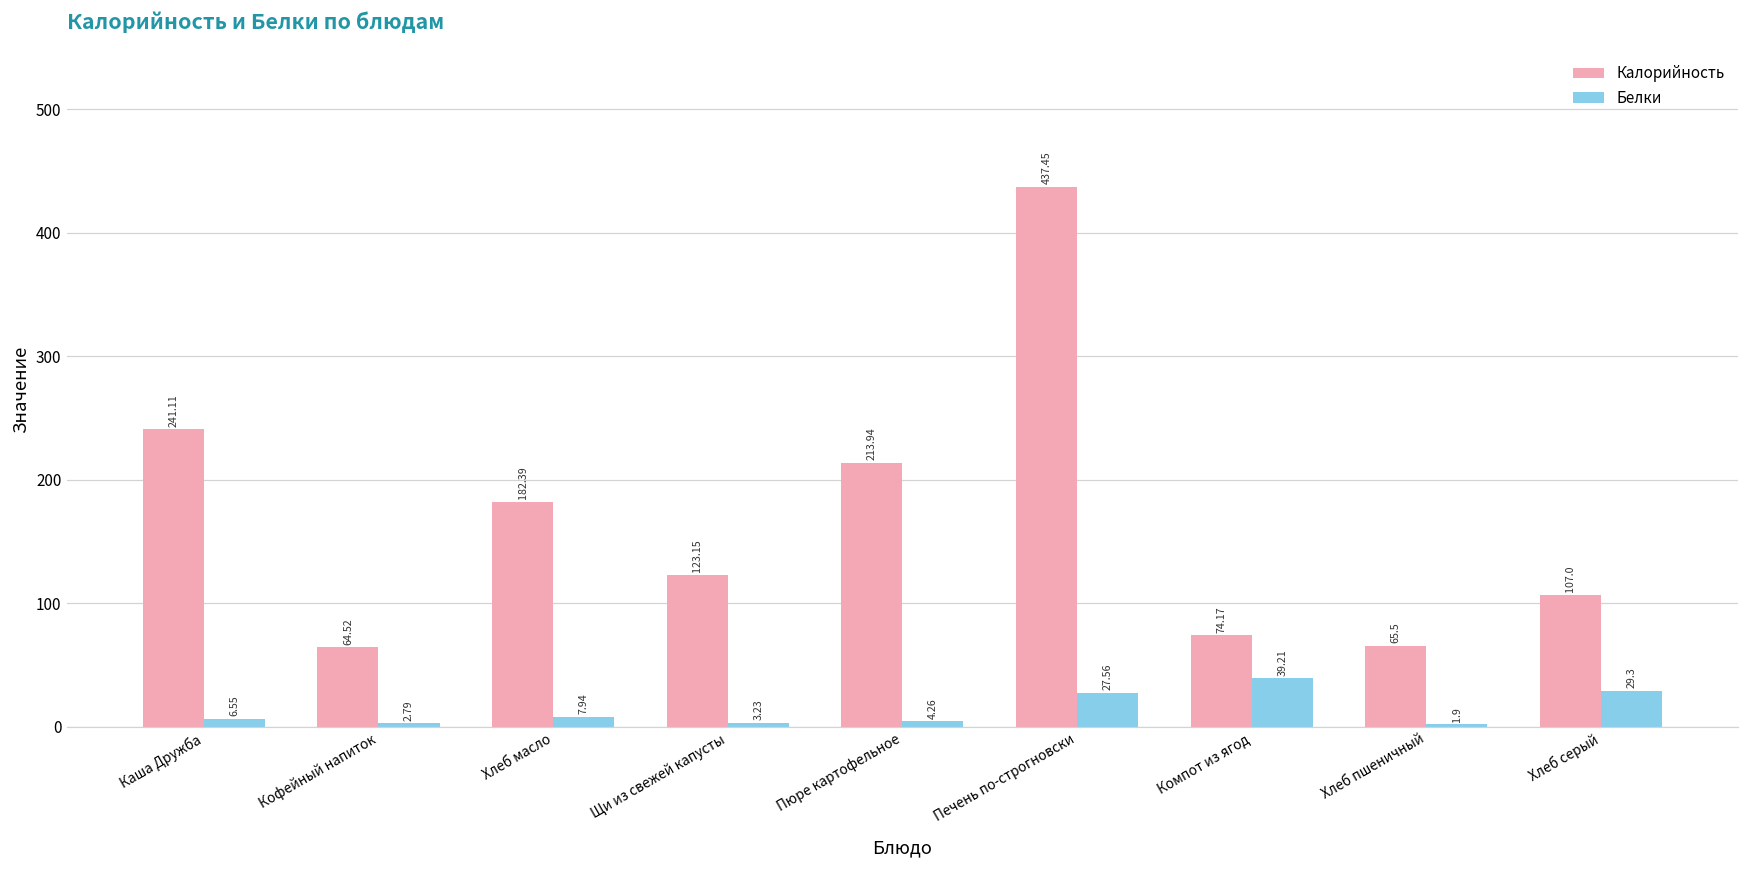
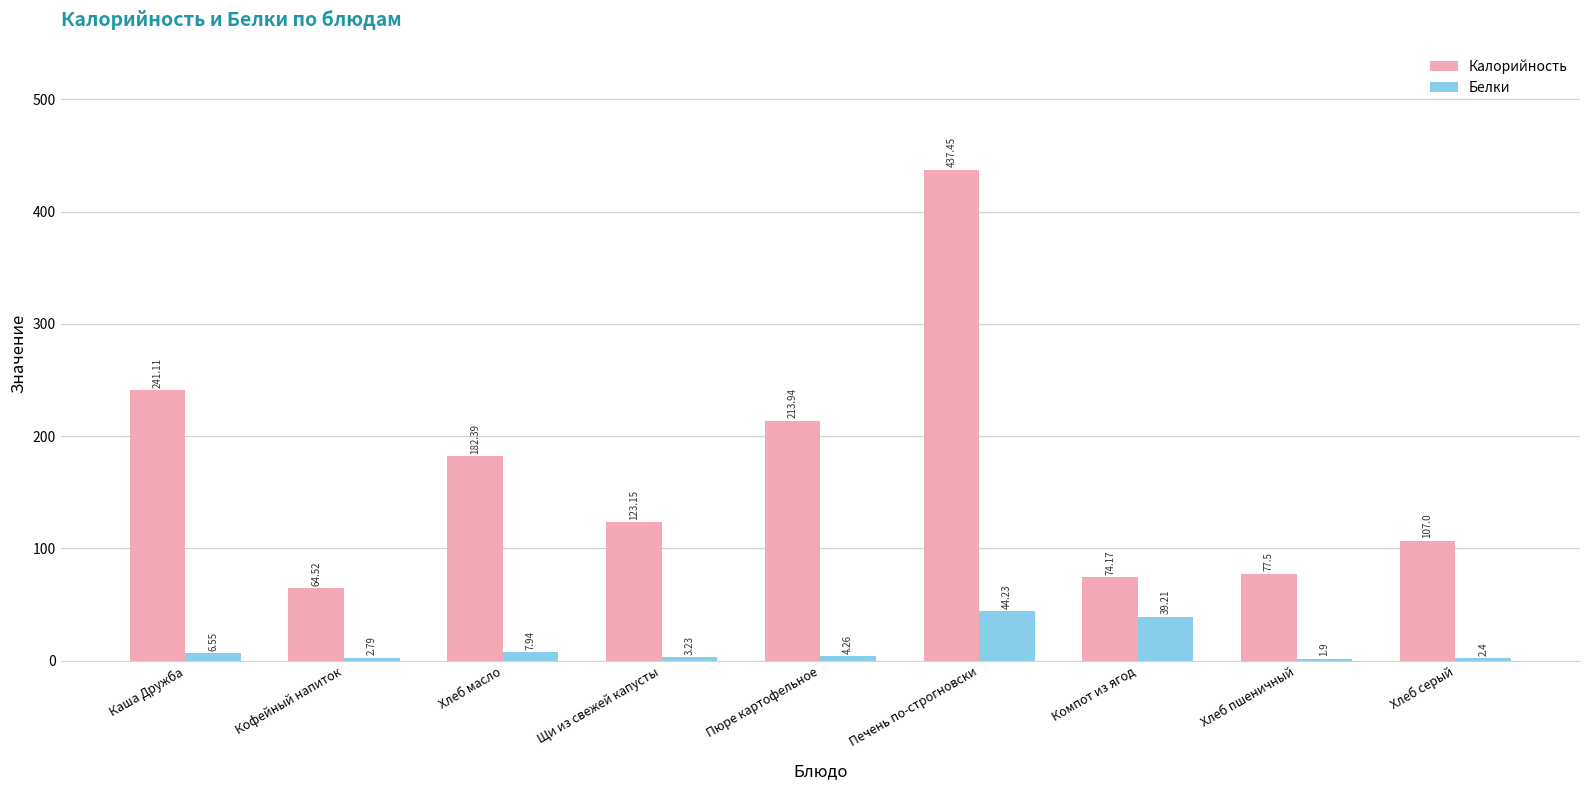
Белки, Печень по-строгновски: 27.56 -> 44.23
Калорийность, Хлеб пшеничный: 65.5 -> 77.5
Белки, Хлеб серый: 29.3 -> 2.4
